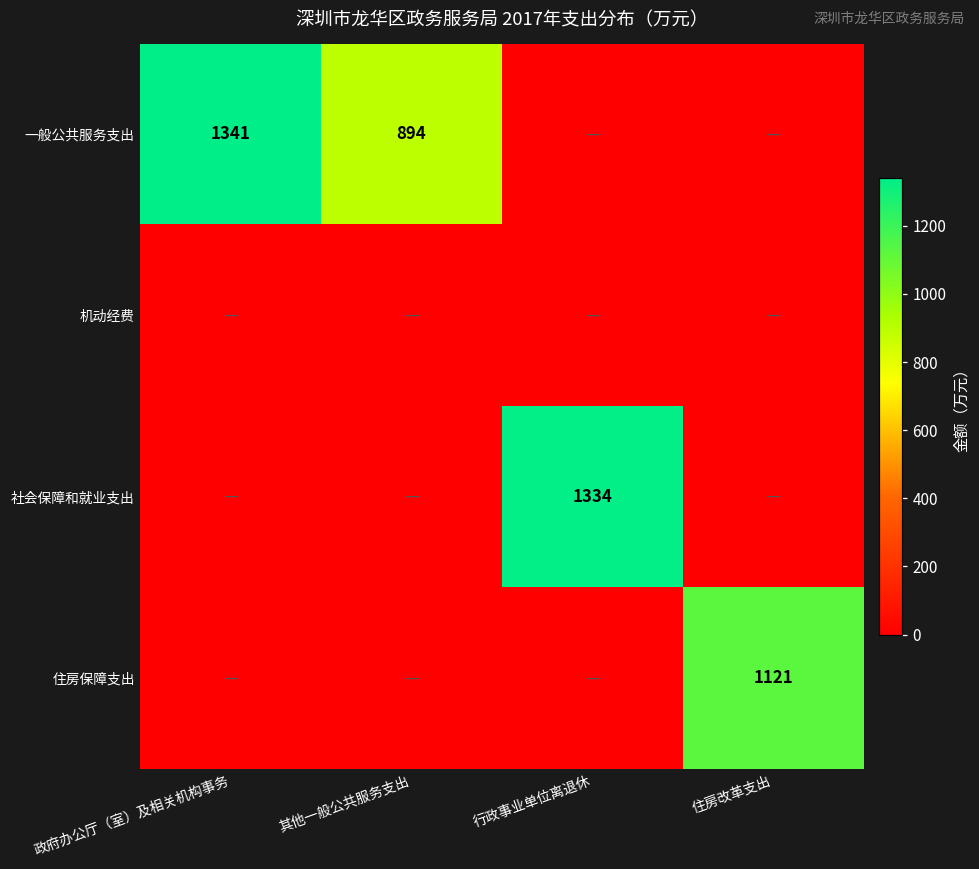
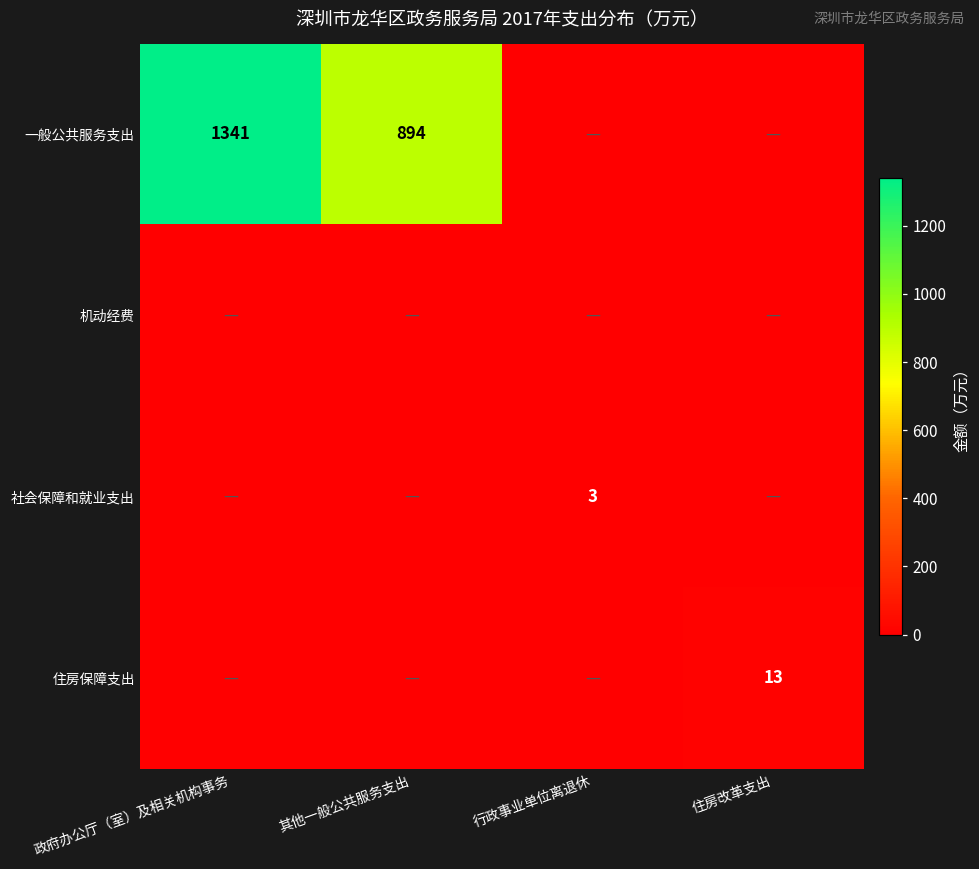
社会保障和就业支出, 行政事业单位离退休: 1334 -> 3
住房保障支出, 住房改革支出: 1121 -> 13
